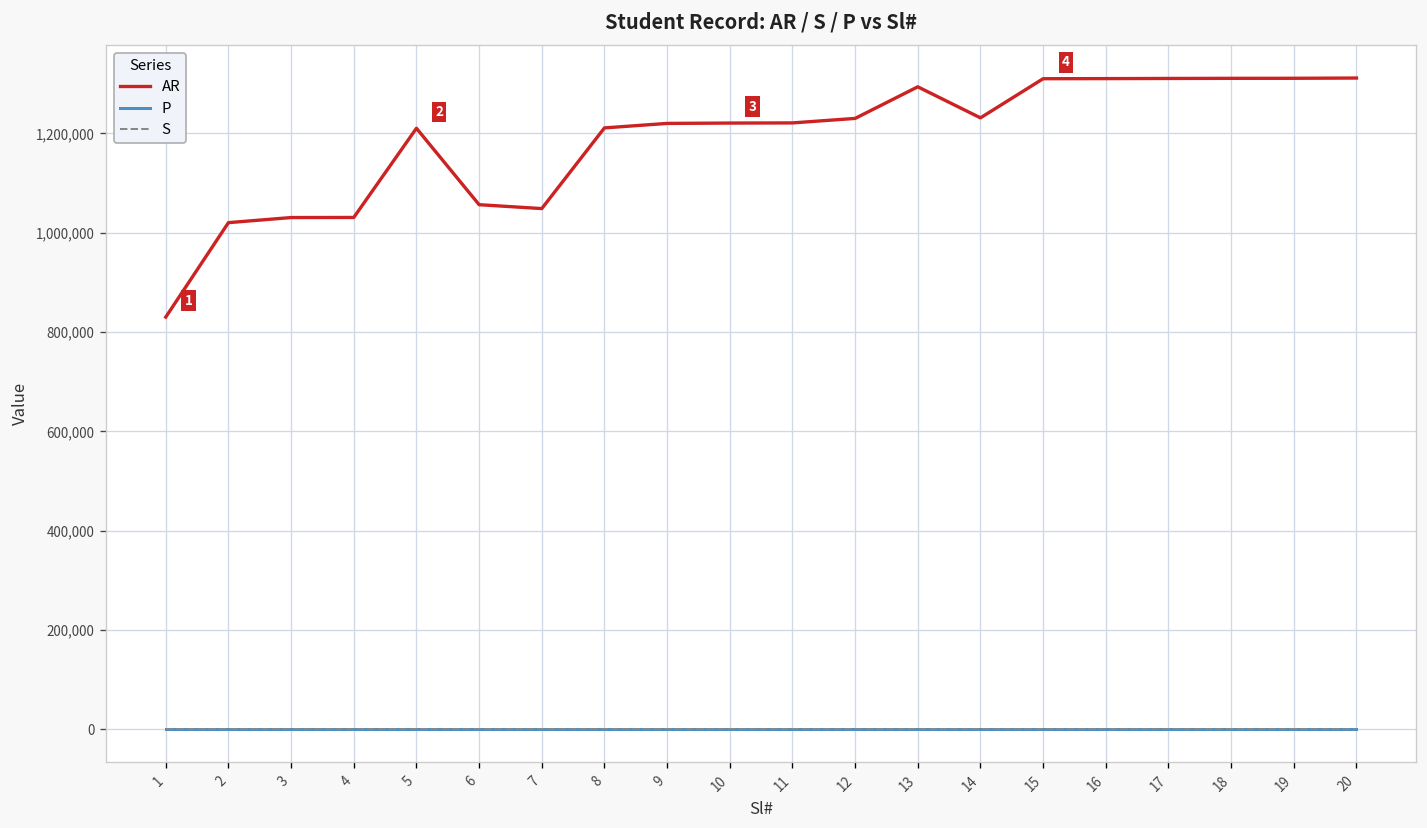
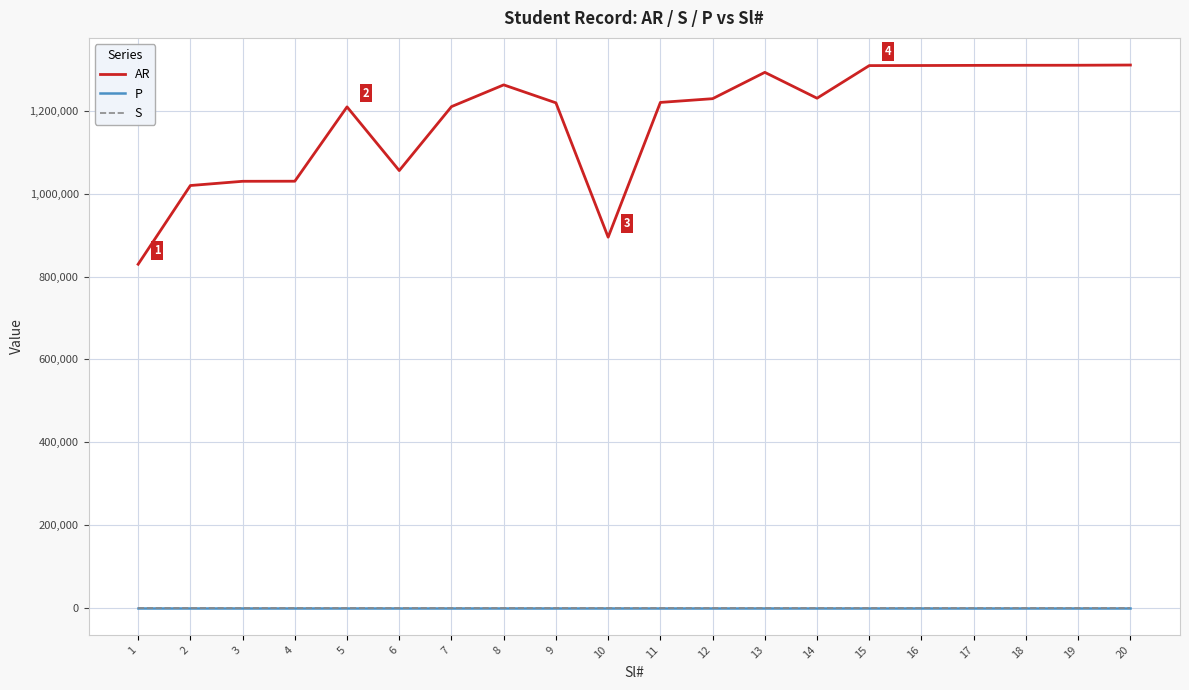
AR, 7: 1,050,000 -> 1,210,000
AR, 8: 1,210,000 -> 1,260,000
AR, 10: 1,220,000 -> 900,000
